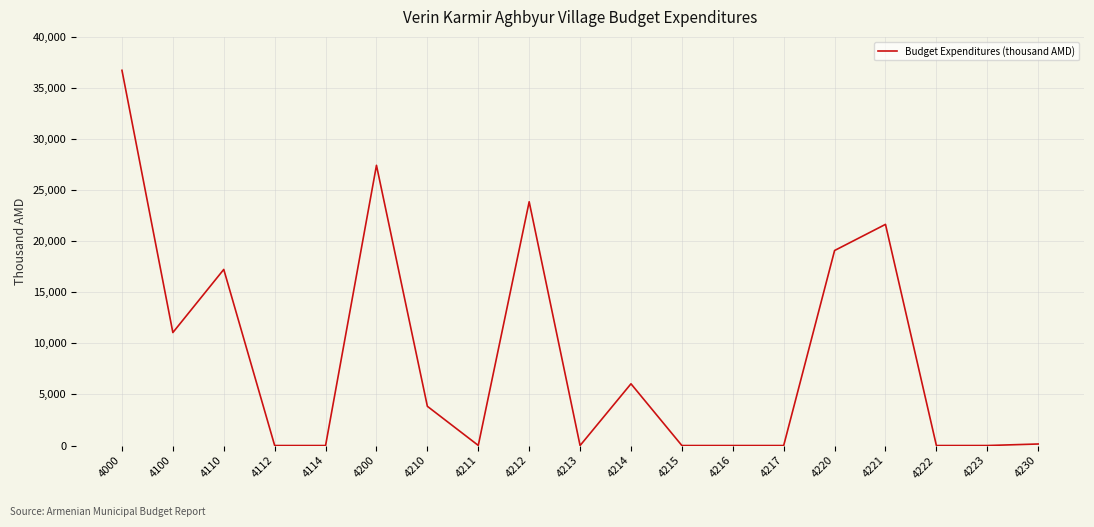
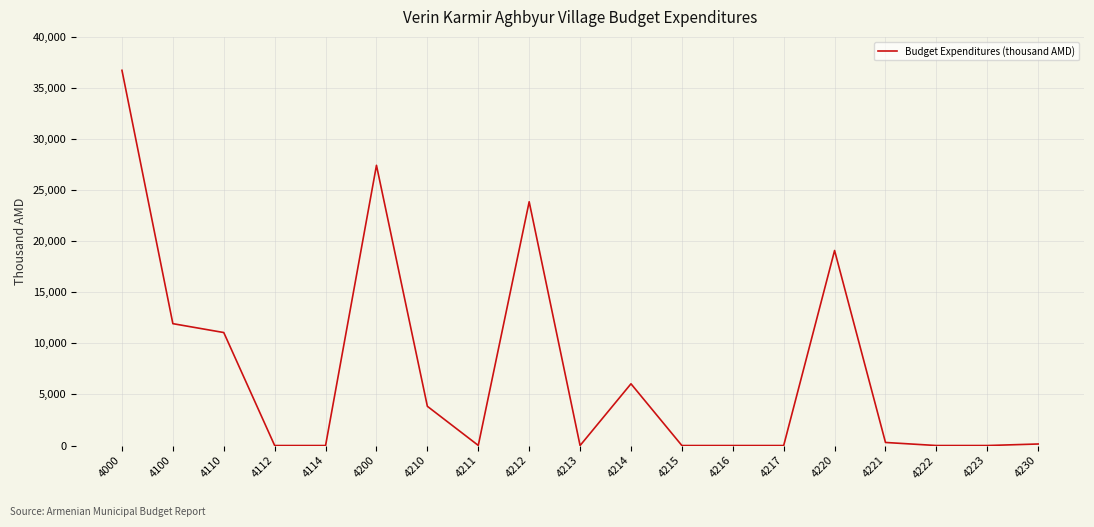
4100: 11,100 -> 11,900
4110: 17,200 -> 11,100
4221: 21,600 -> 300
